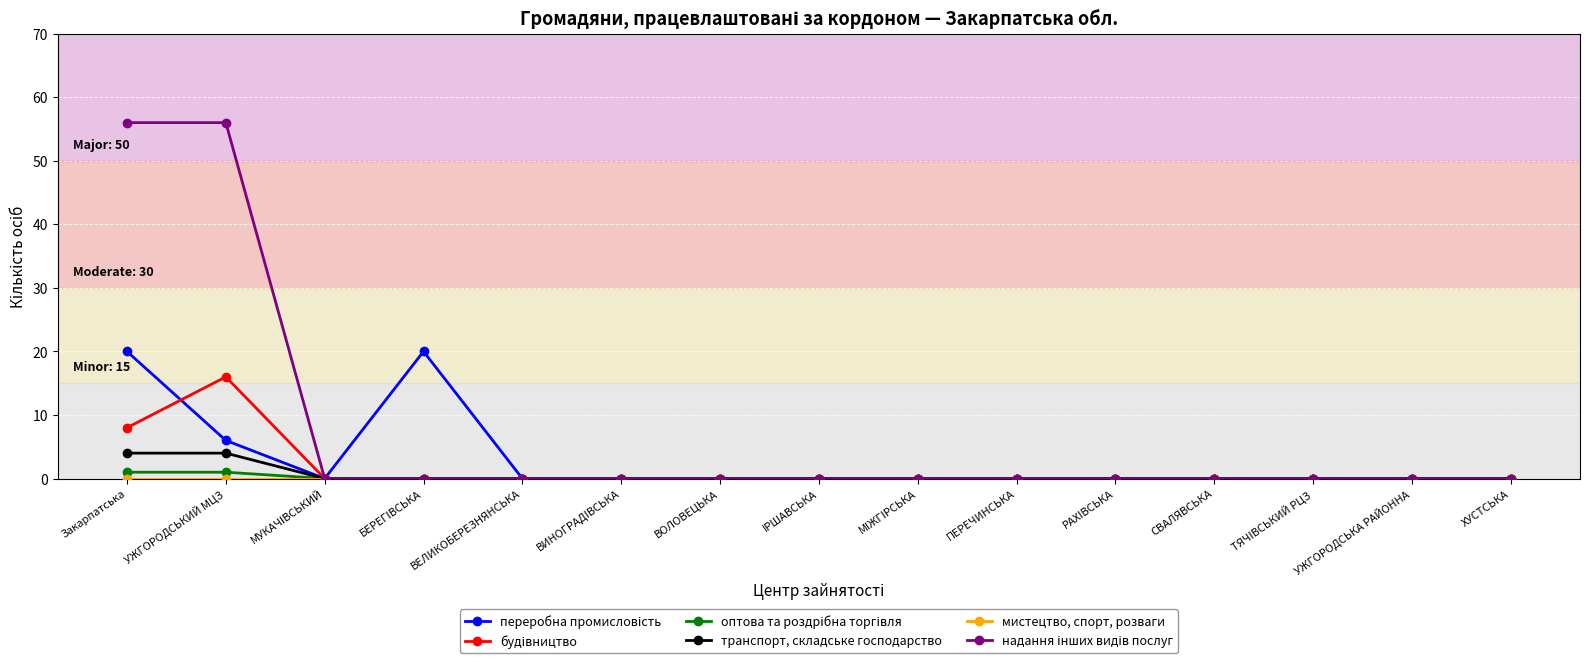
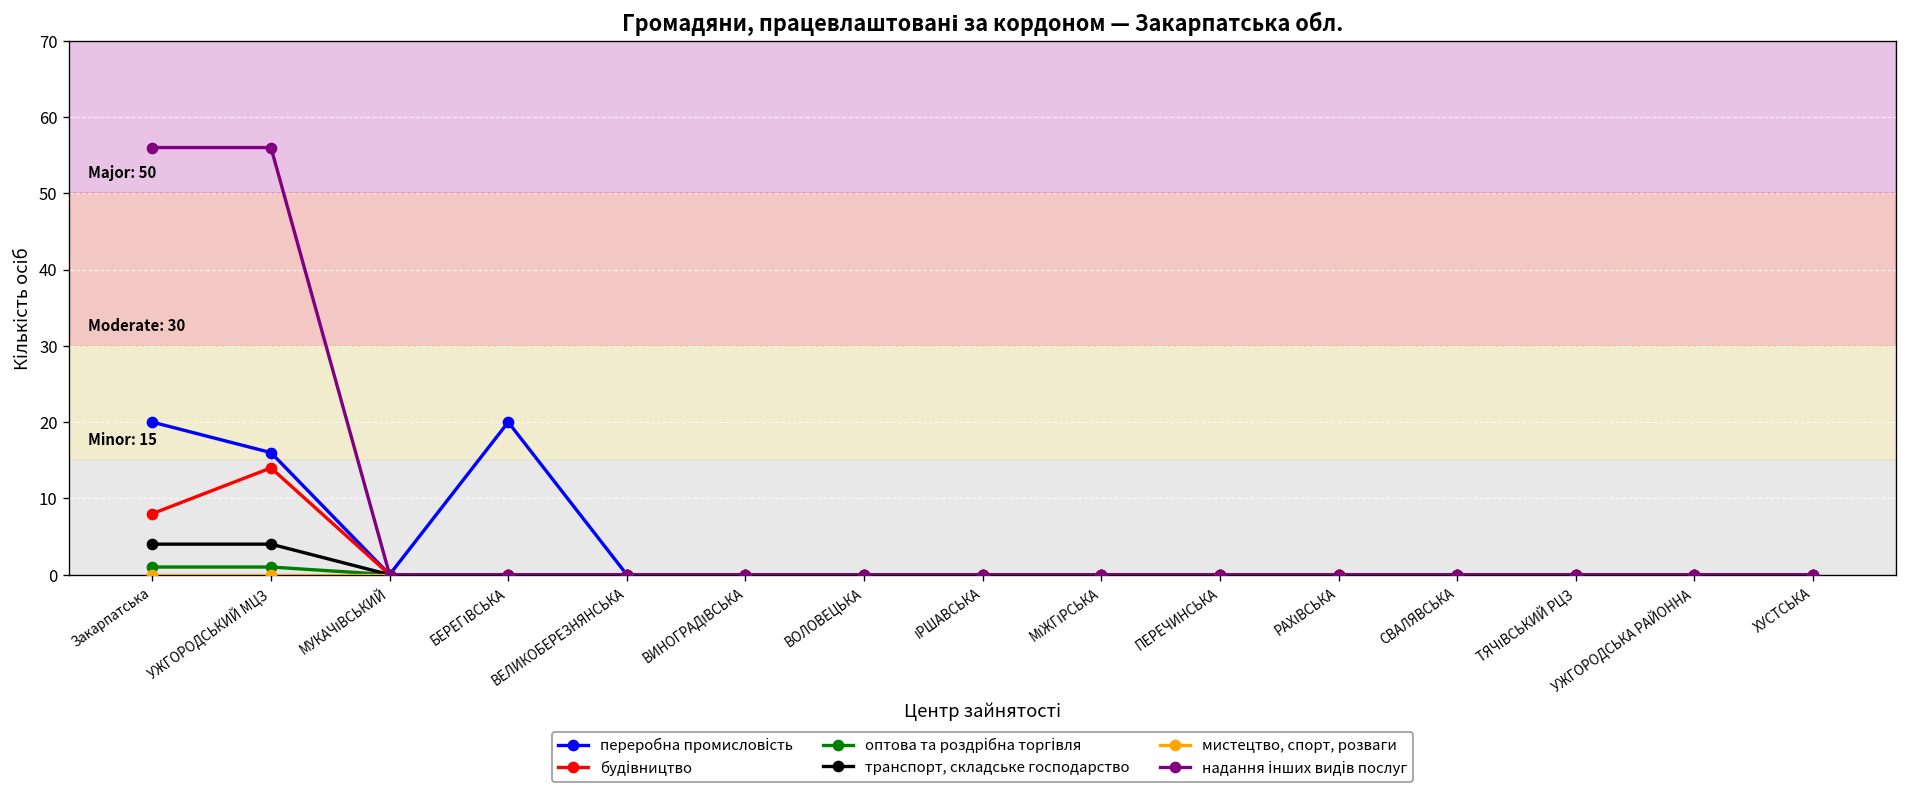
переробна промисловість, УЖГОРОДСЬКИЙ МЦЗ: 6 -> 16
будівництво, УЖГОРОДСЬКИЙ МЦЗ: 16 -> 14
